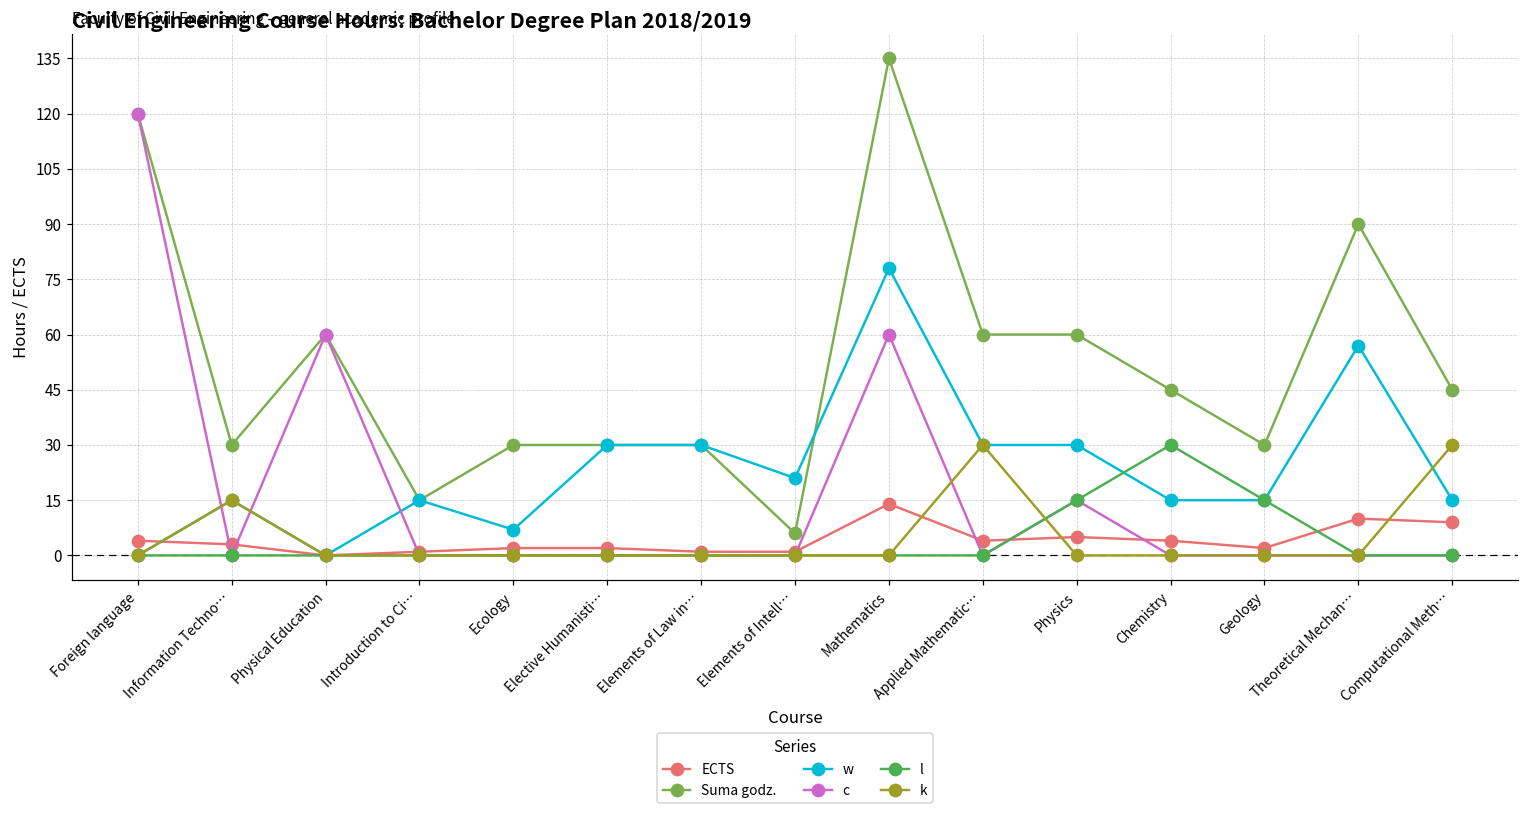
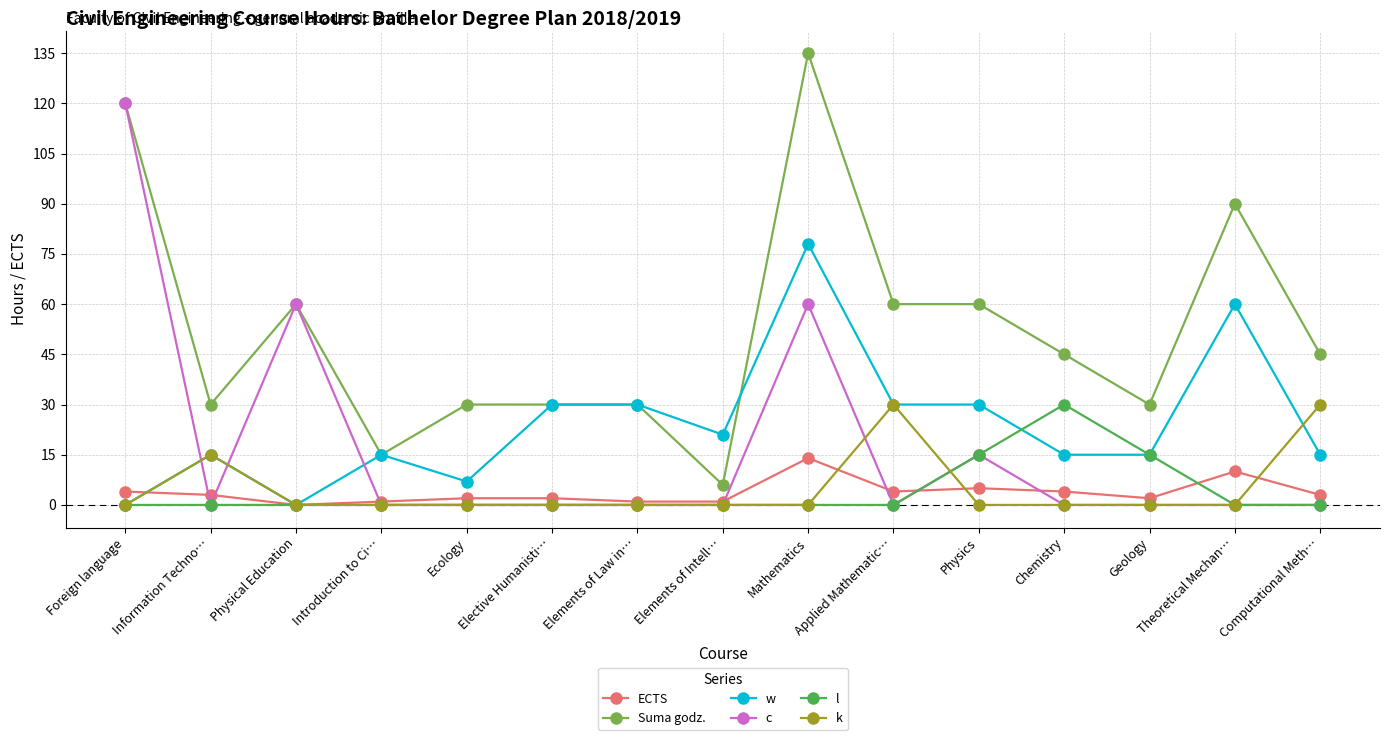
w, Theoretical Mechan…: 57 -> 60
ECTS, Computational Meth…: 9 -> 3
